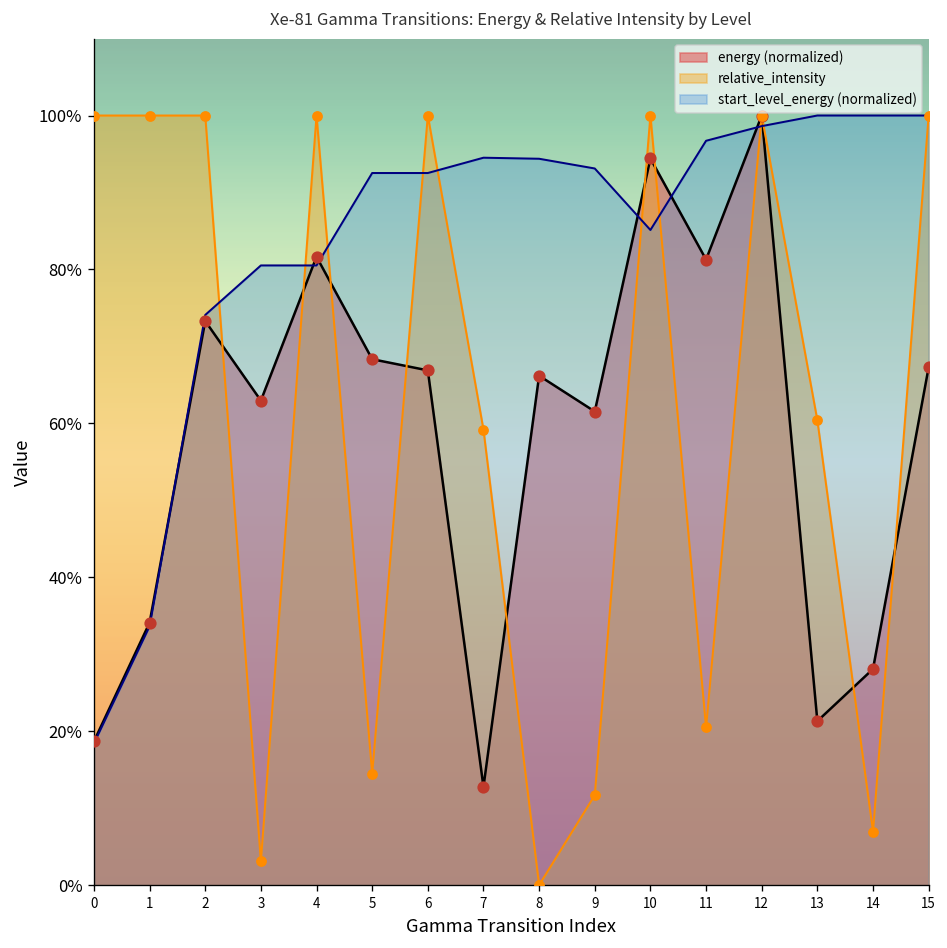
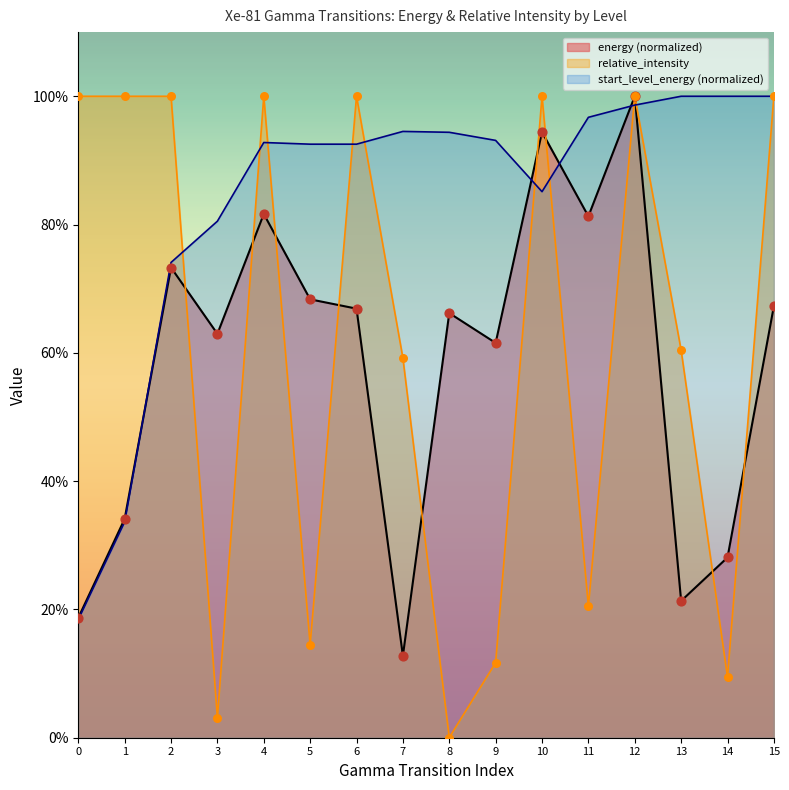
start_level_energy (normalized), 4: 81% -> 93%
relative_intensity, 14: 7% -> 9%
